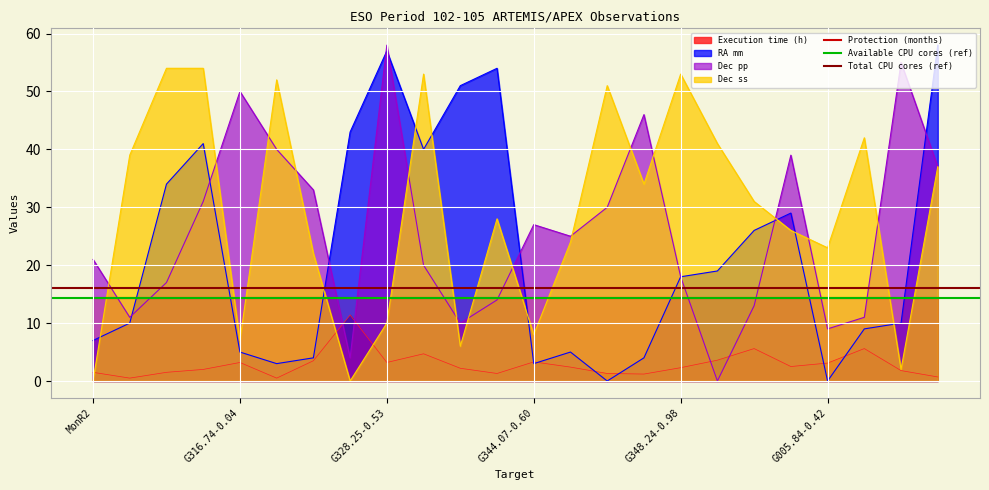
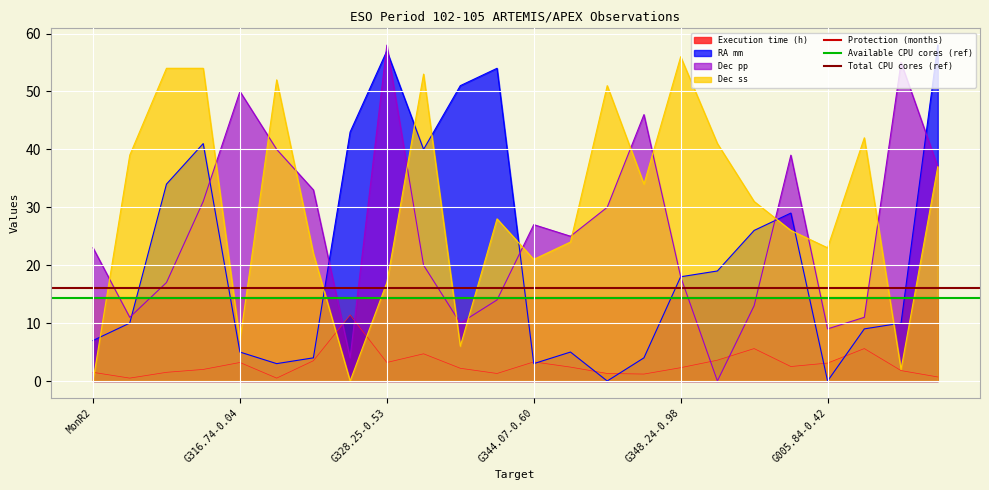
Dec pp, MonR2: 21 -> 23
Dec ss, G328.25-0.53: 10 -> 17
Dec ss, G344.07-0.60: 8 -> 21
Dec ss, G348.24-0.98: 53 -> 56
